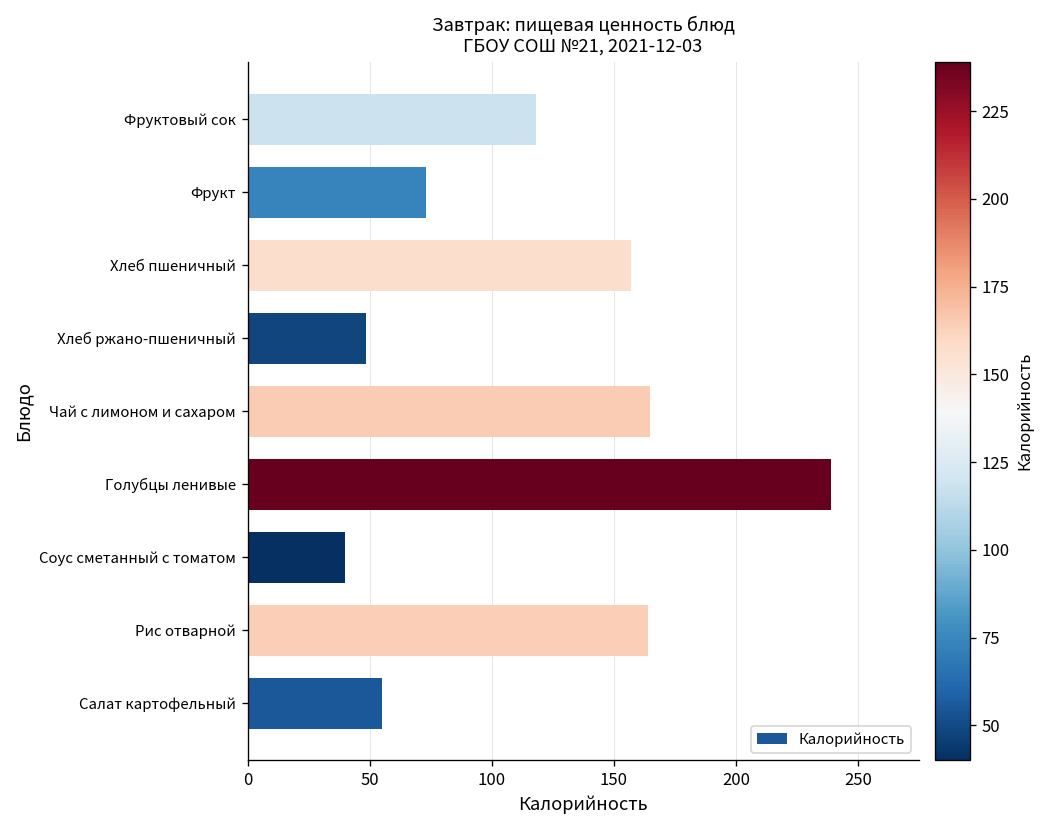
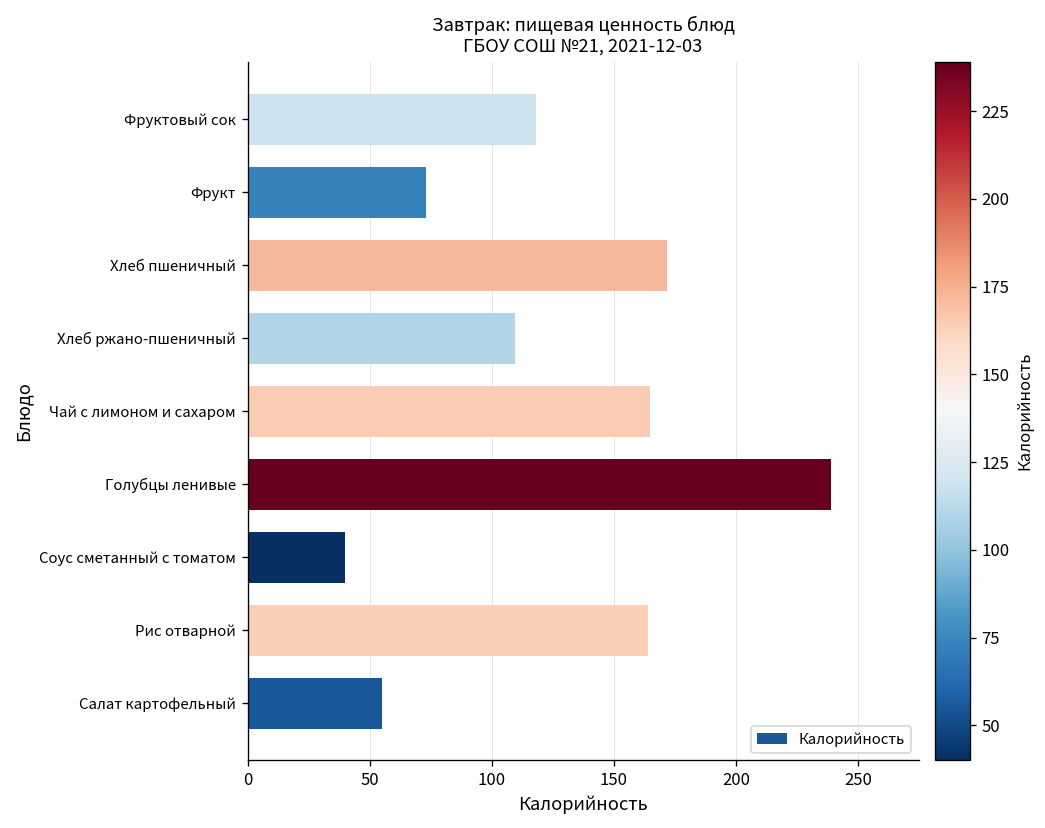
Хлеб пшеничный: 157 -> 172
Хлеб ржано-пшеничный: 49 -> 110
